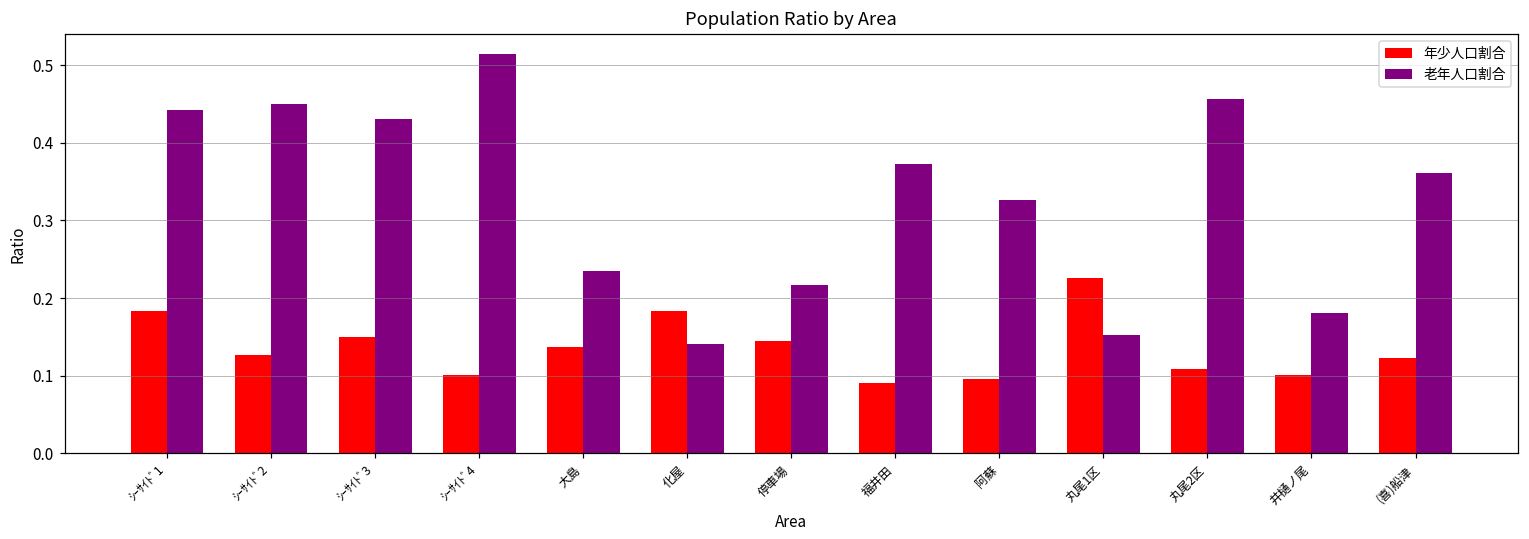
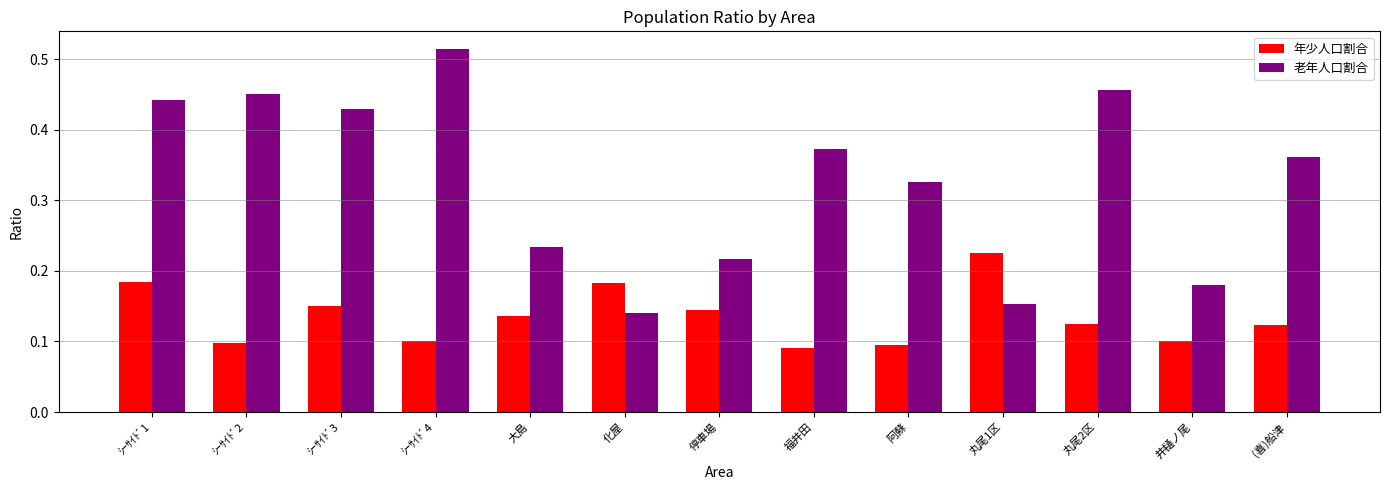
年少人口割合, ｼｰｻｲﾄﾞ2: 0.13 -> 0.10
年少人口割合, 丸尾2区: 0.11 -> 0.13
